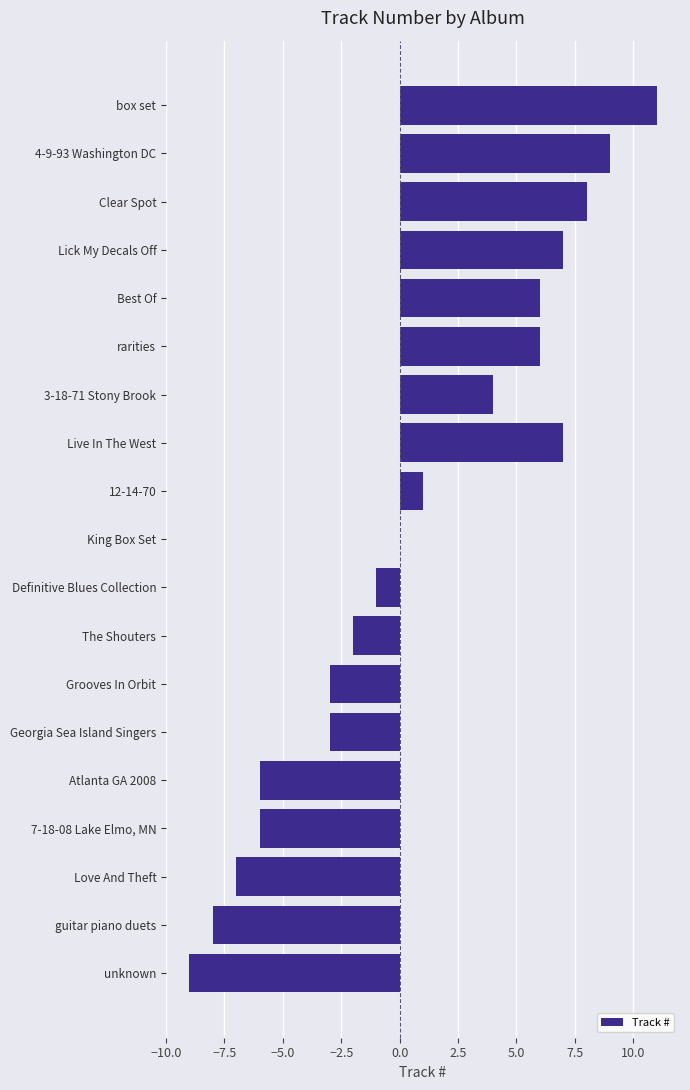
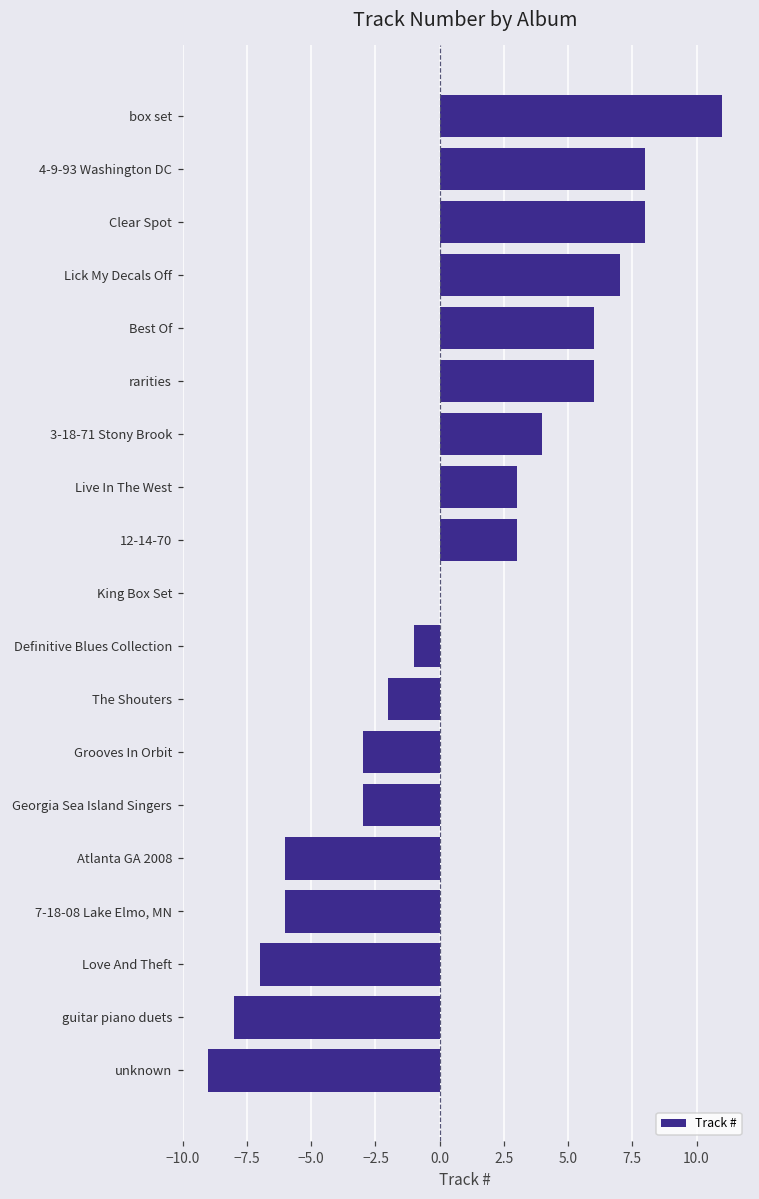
4-9-93 Washington DC: 9.0 -> 8.0
Live In The West: 7.0 -> 3.0
12-14-70: 1.0 -> 3.0
